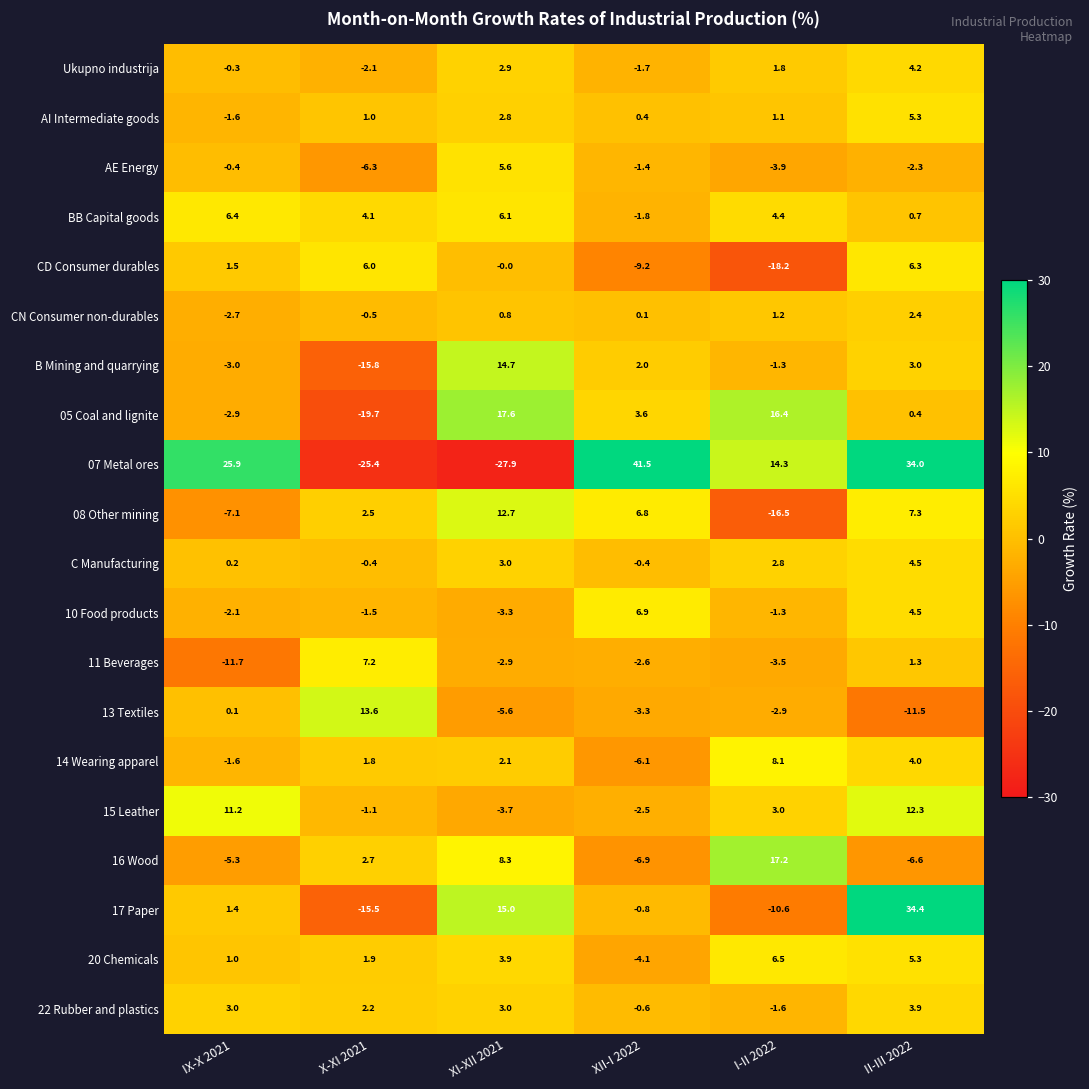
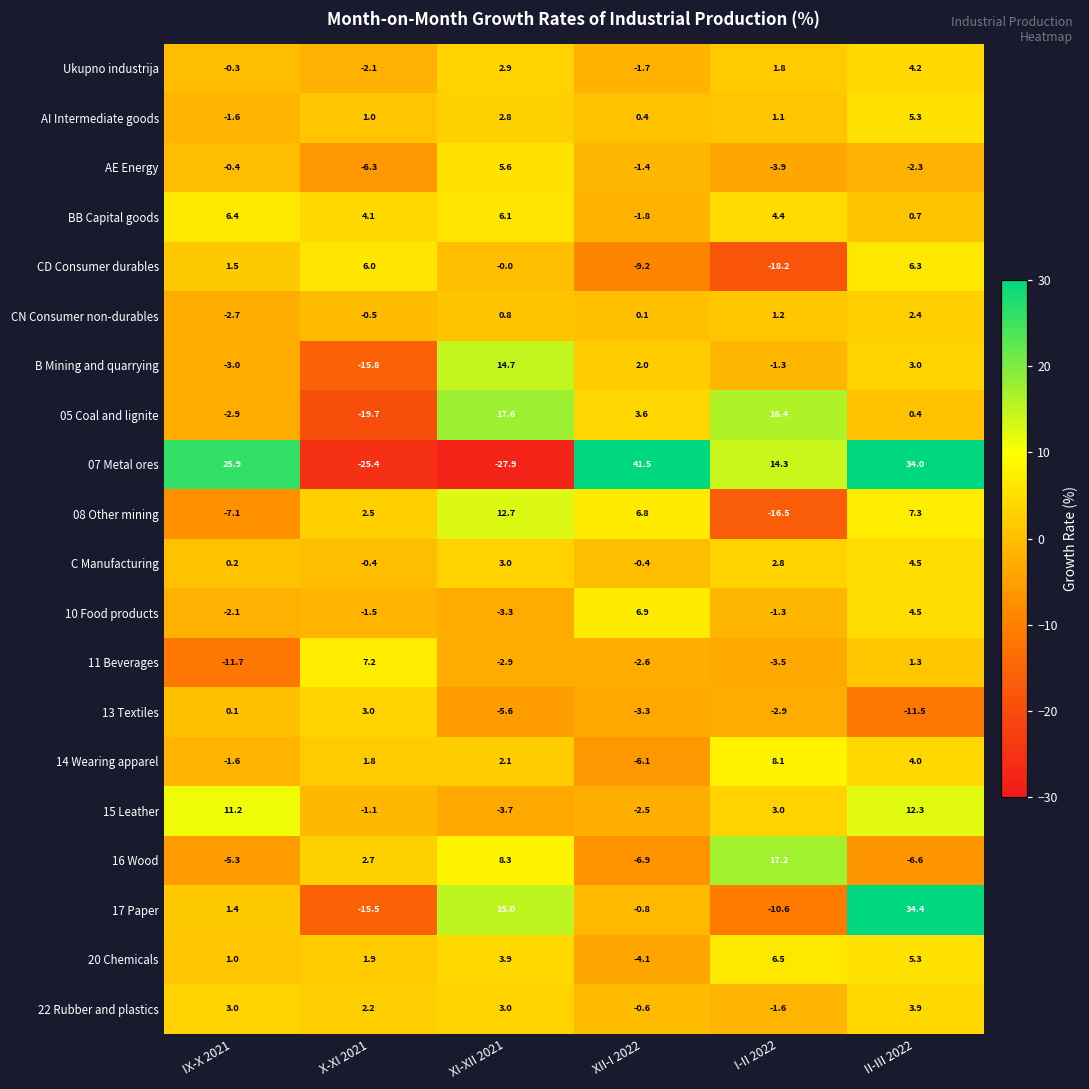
13 Textiles, X-XI 2021: 13.6 -> 3.0
